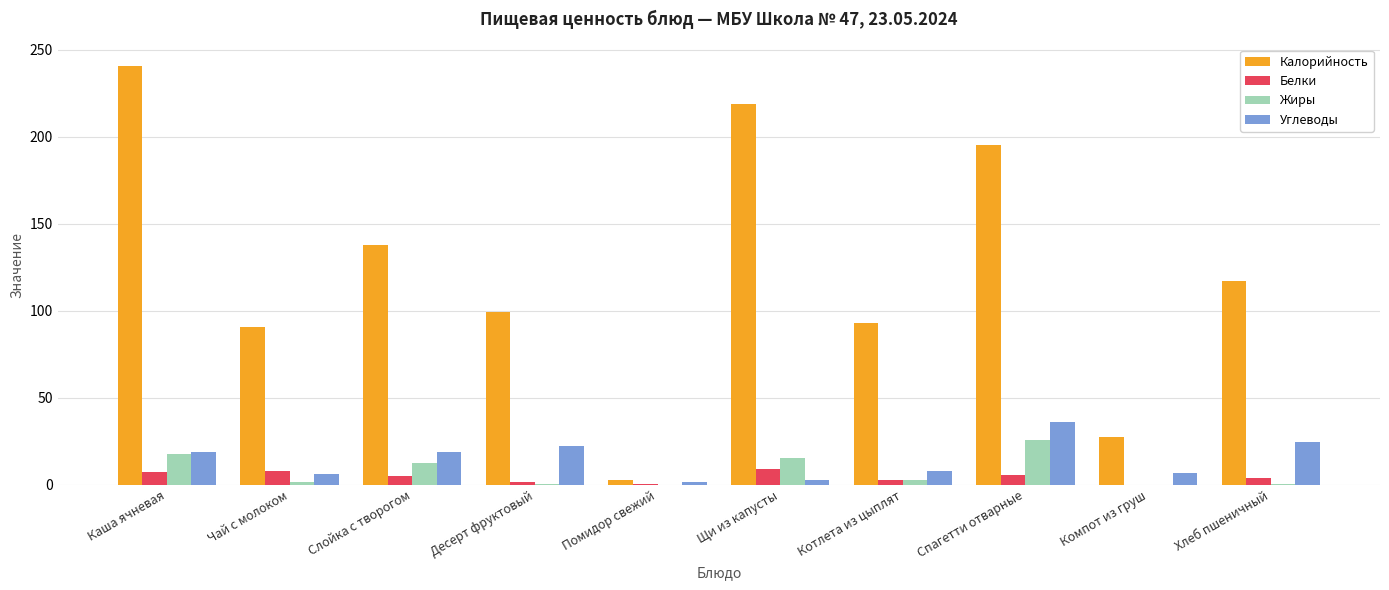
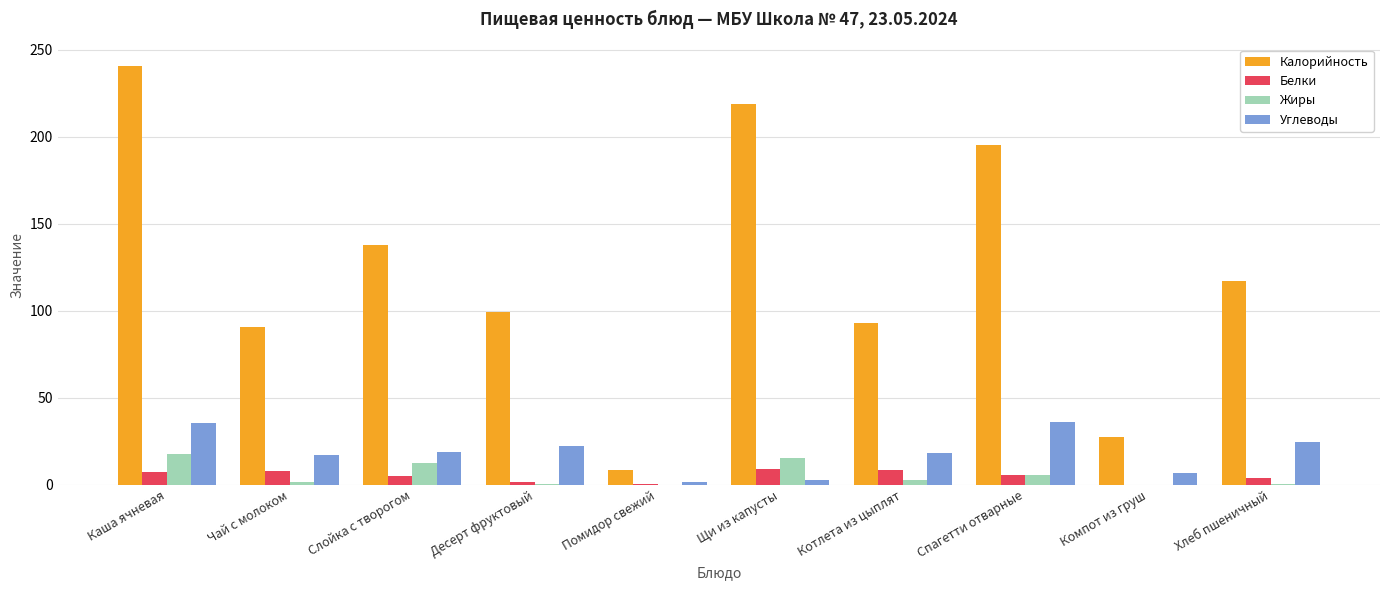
Углеводы, Каша ячневая: 19 -> 36
Углеводы, Чай с молоком: 6 -> 17
Калорийность, Помидор свежий: 3 -> 9
Белки, Котлета из цыплят: 3 -> 9
Углеводы, Котлета из цыплят: 8 -> 19
Жиры, Спагетти отварные: 26 -> 6
